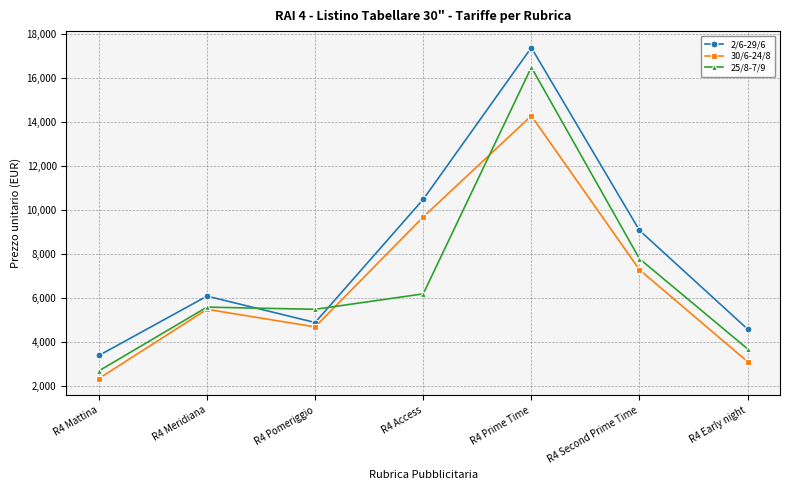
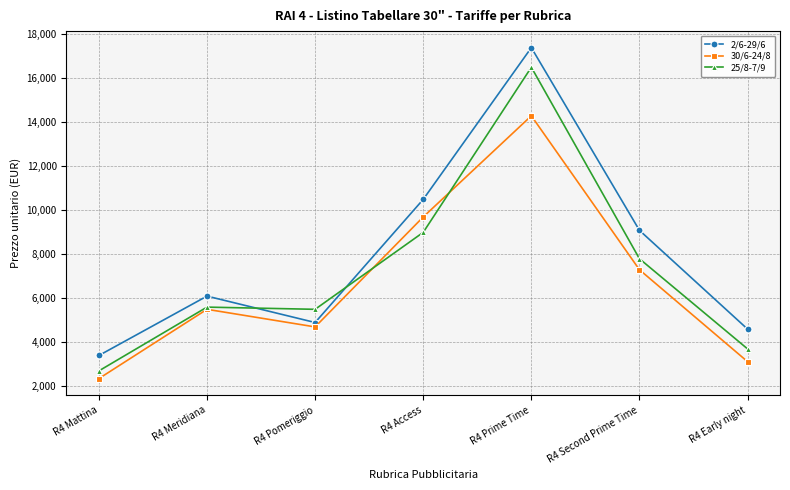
25/8-7/9, R4 Access: 6,200 -> 9,000
